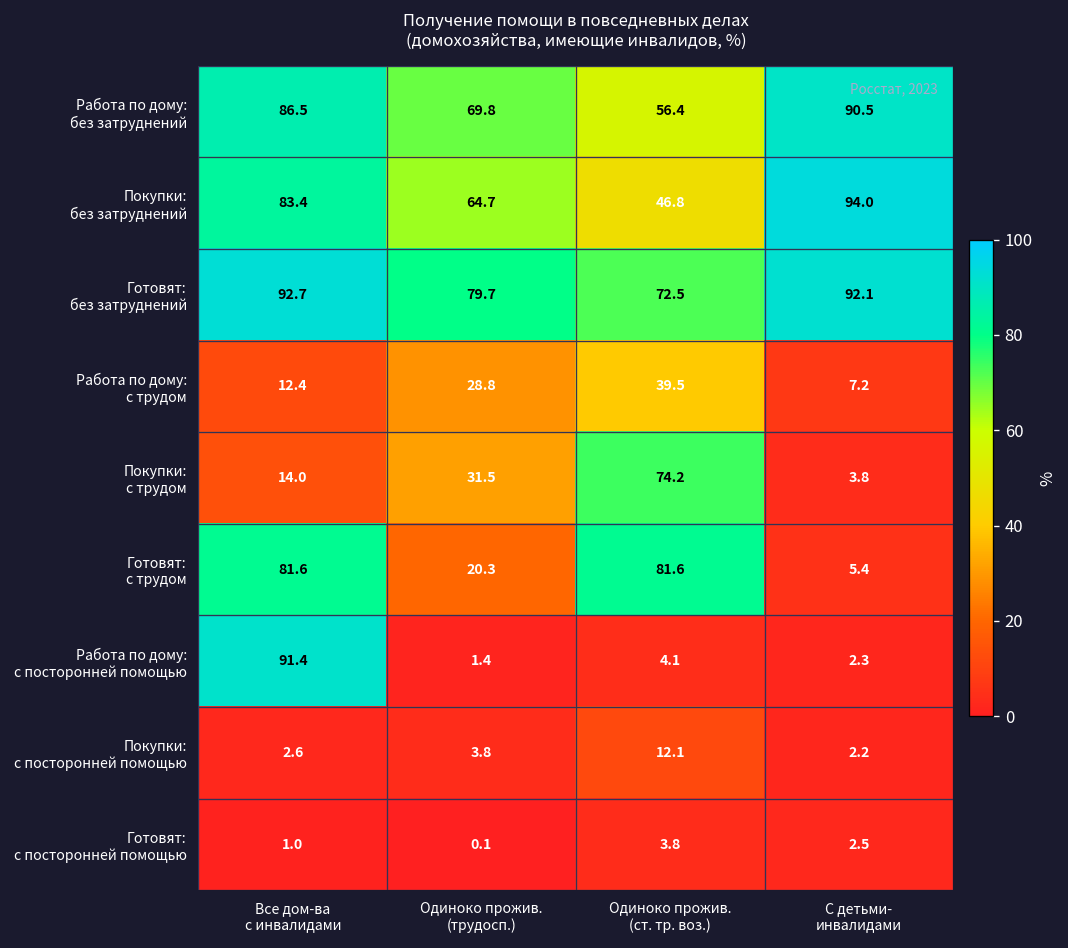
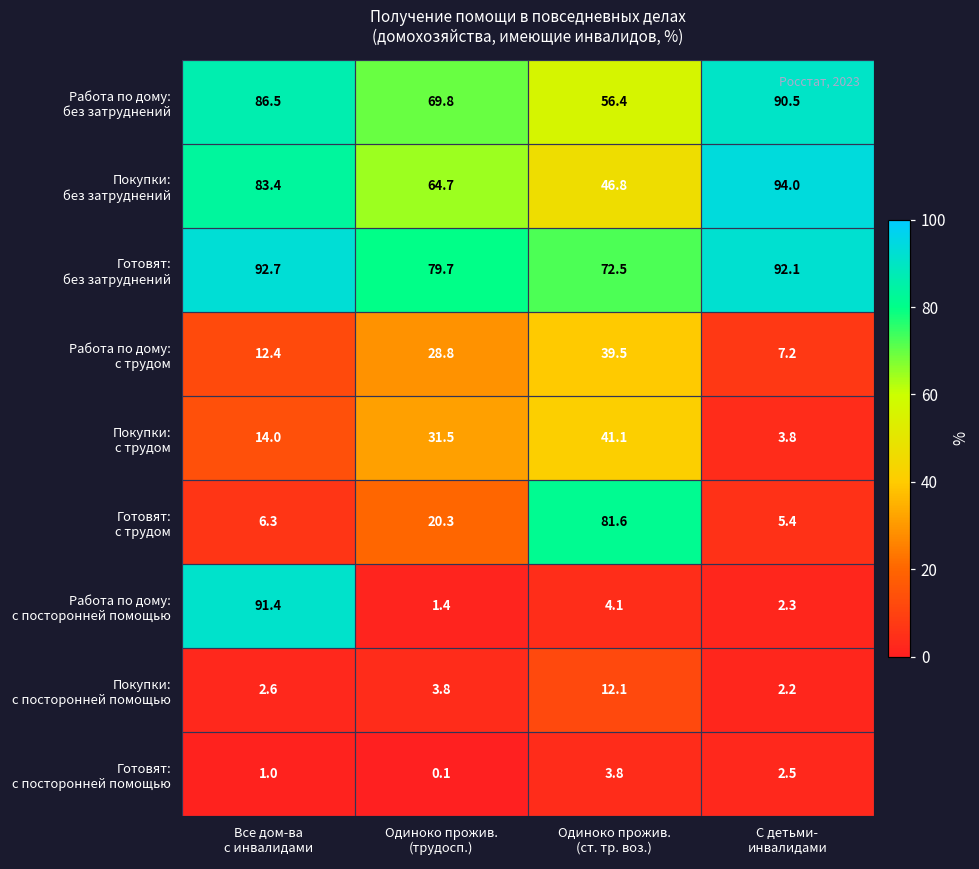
Покупки: с трудом, Одиноко прожив. (ст. тр. воз.): 74.2 -> 41.1
Готовят: с трудом, Все дом-ва с инвалидами: 81.6 -> 6.3
